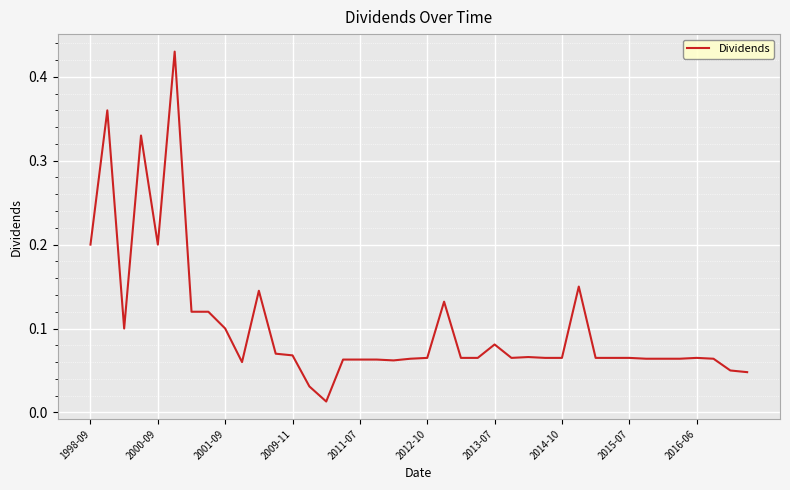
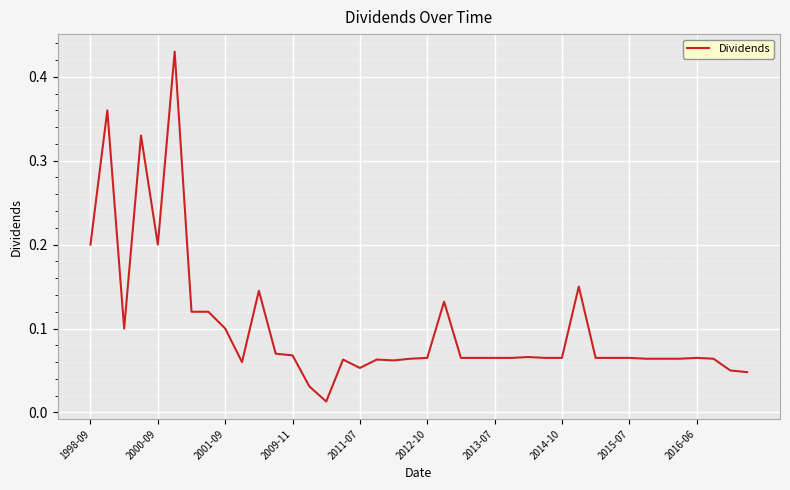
2011-07: 0.06 -> 0.05
2013-07: 0.08 -> 0.07
